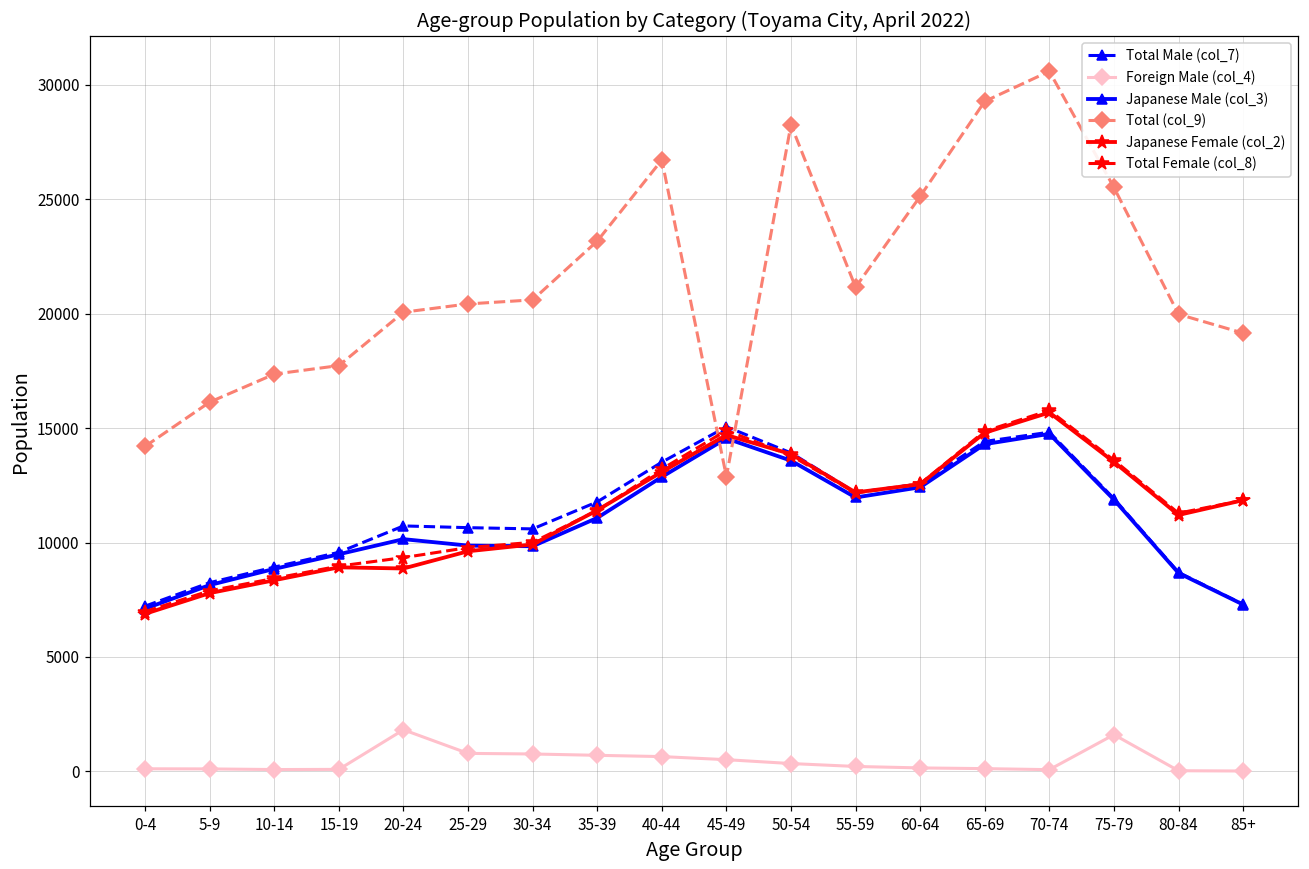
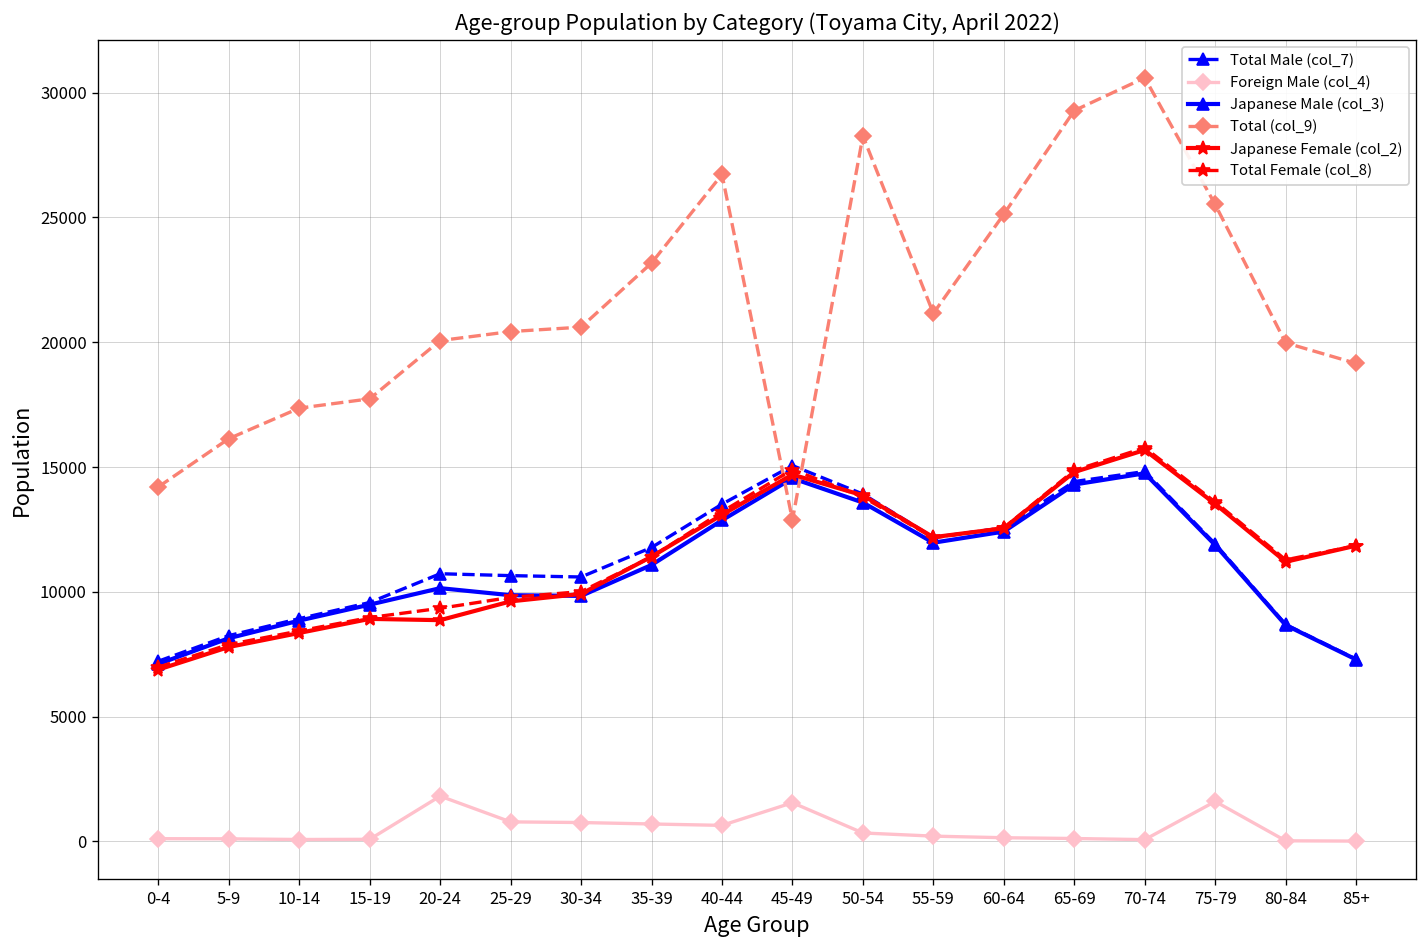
Foreign Male (col_4), 45-49: 500 -> 1600
